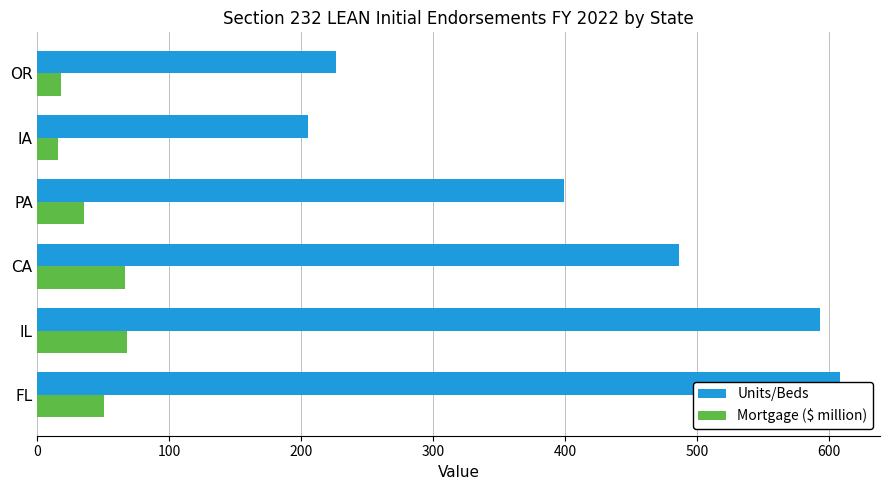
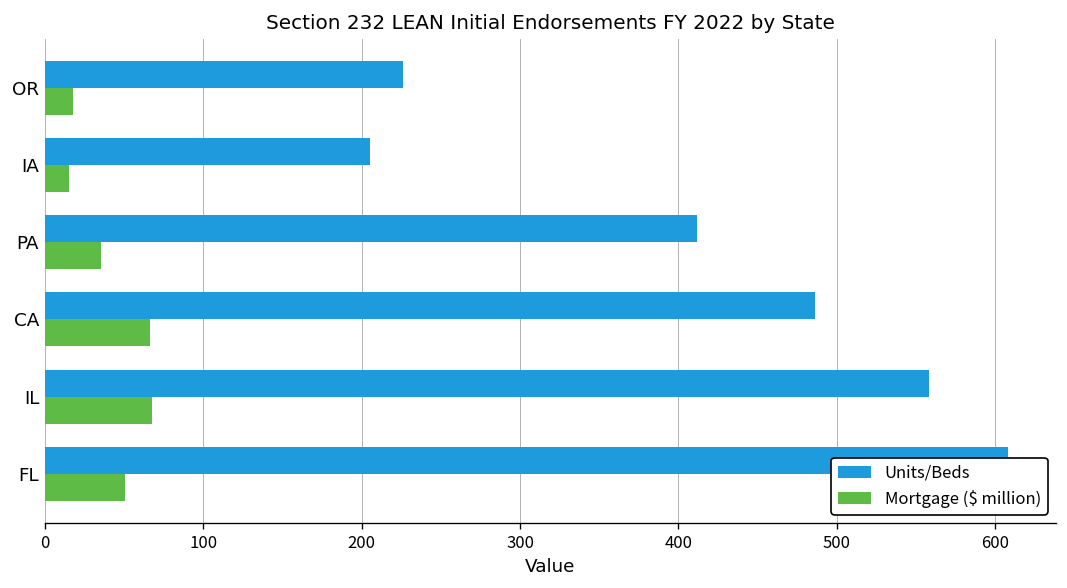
Units/Beds, PA: 399 -> 412
Units/Beds, IL: 593 -> 558
